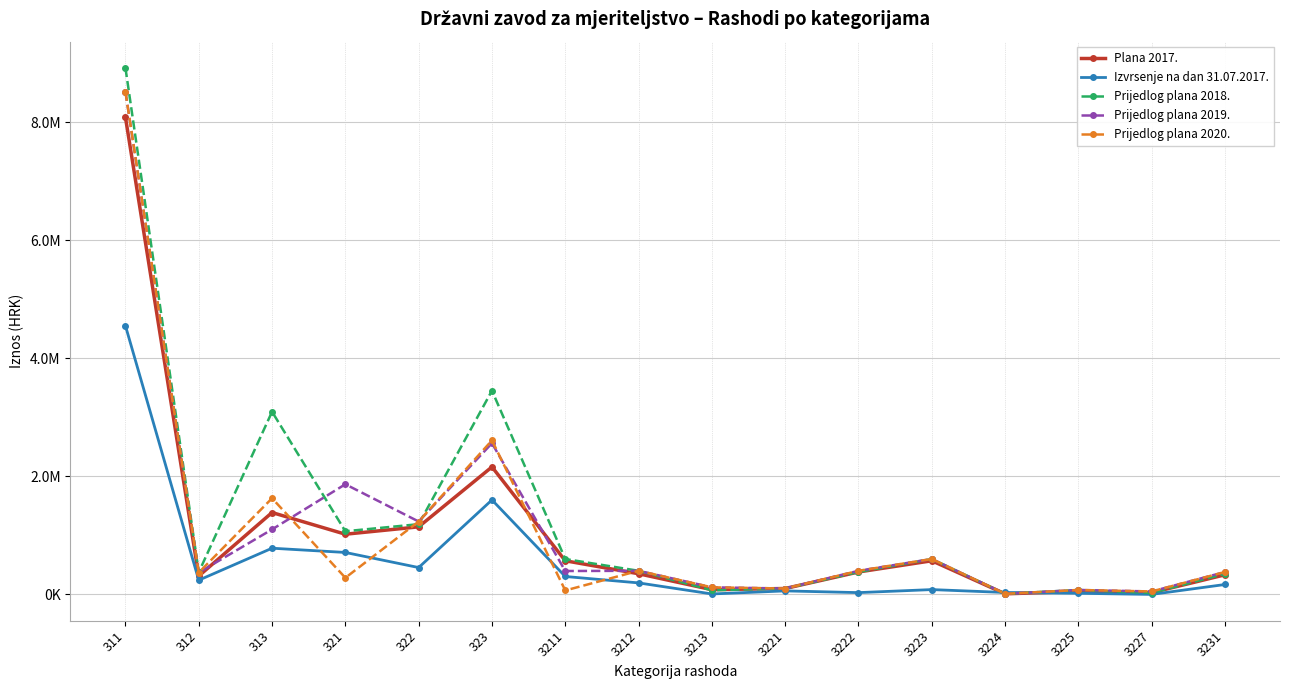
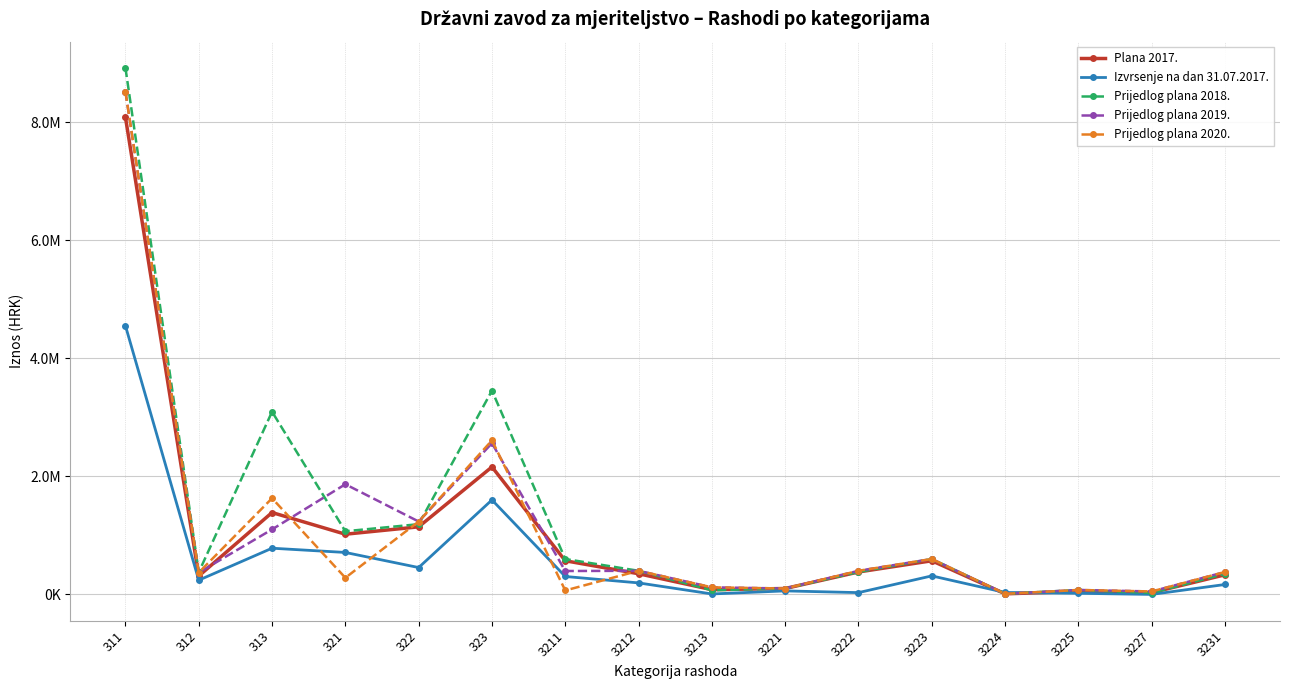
Izvrsenje na dan 31.07.2017., 3223: 100000 -> 300000
